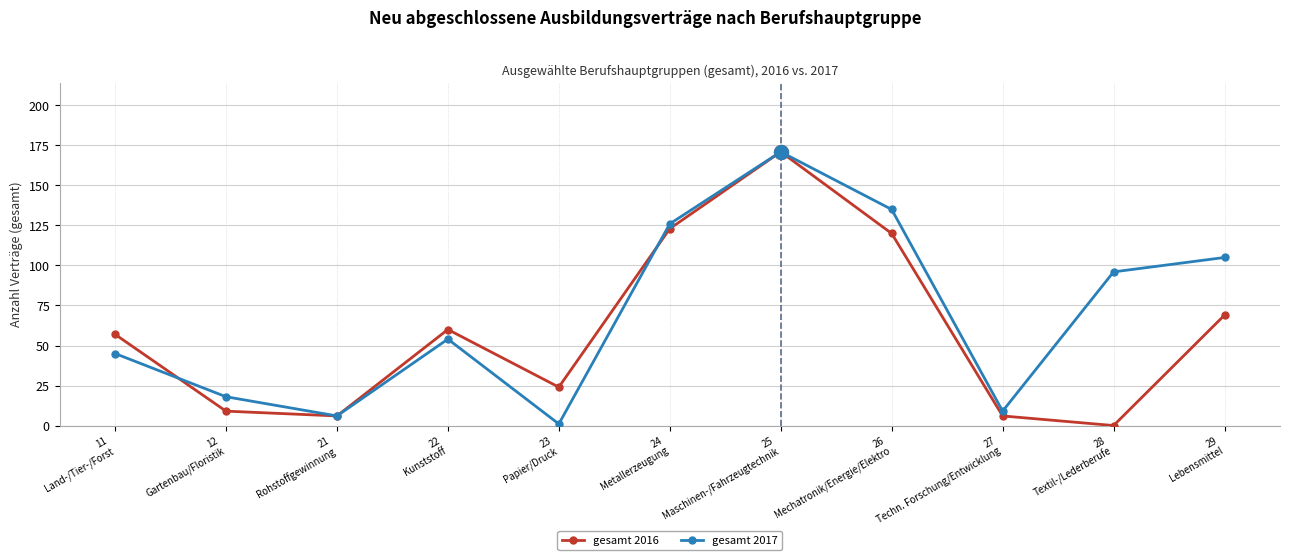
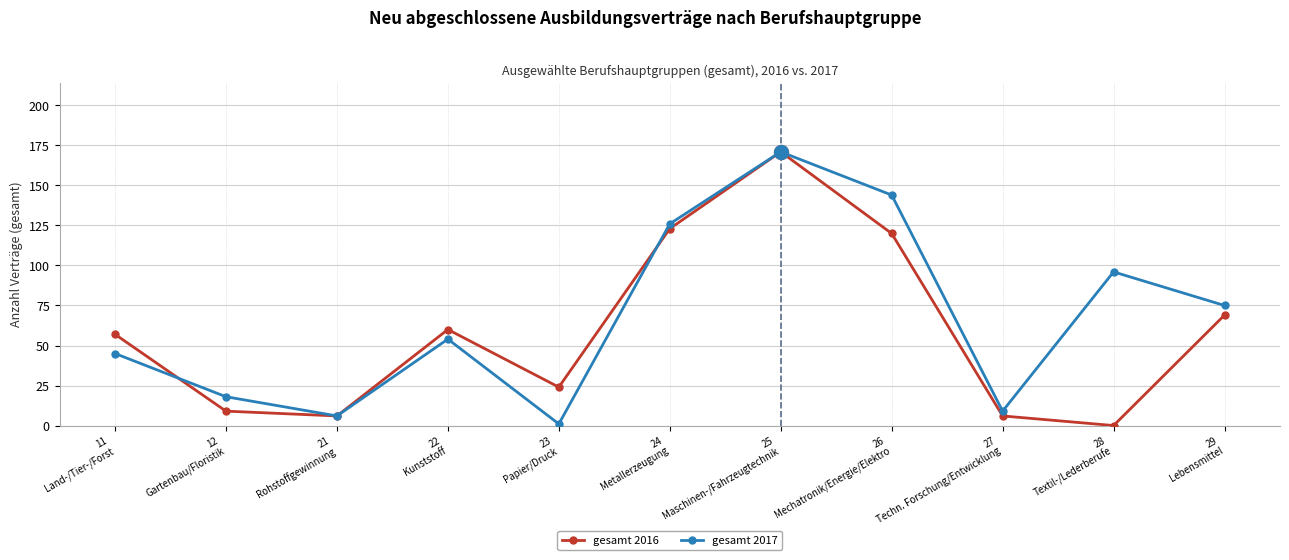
gesamt 2017, 26 Mechatronik/Energie/Elektro: 135 -> 144
gesamt 2017, 29 Lebensmittel: 105 -> 75
